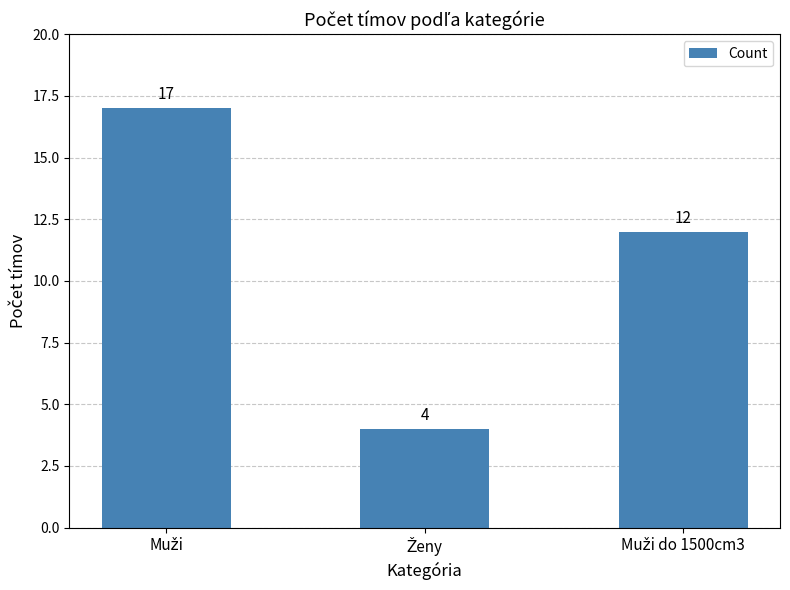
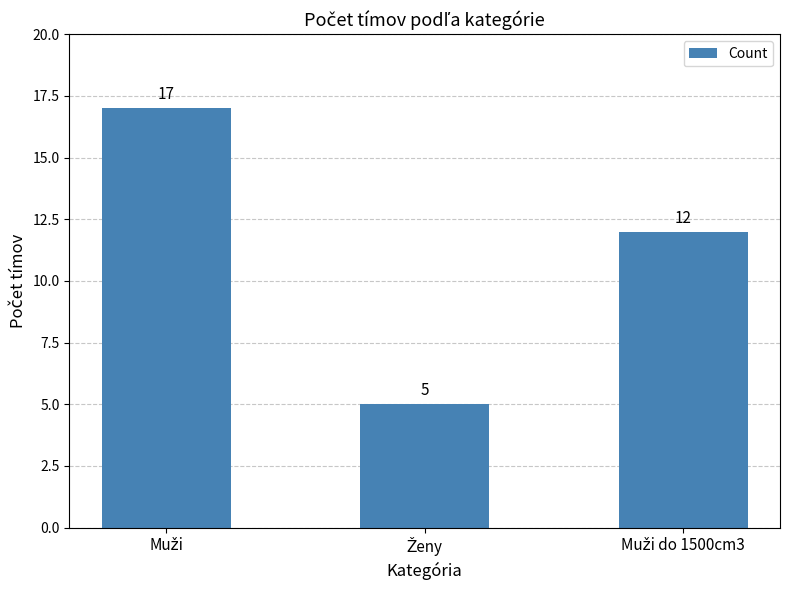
Ženy: 4 -> 5
